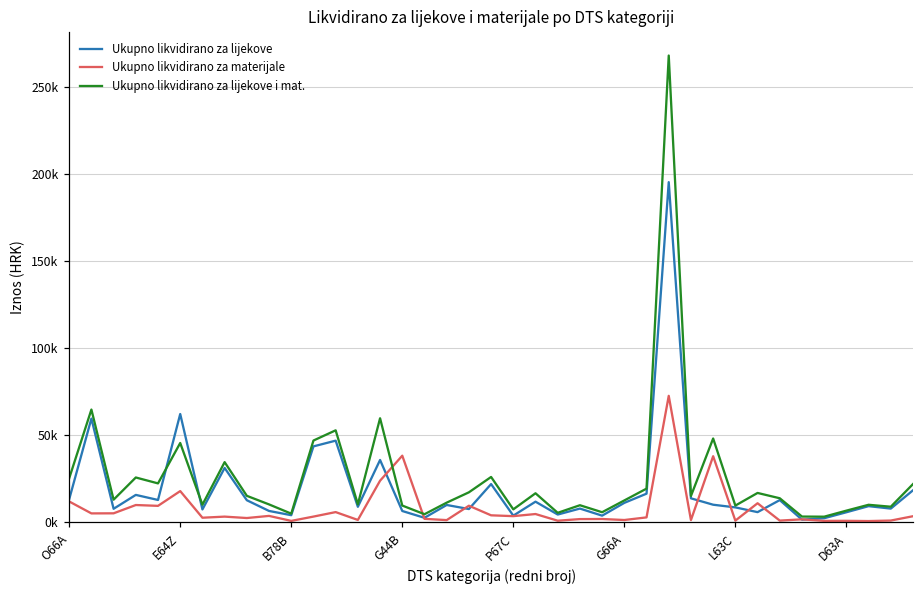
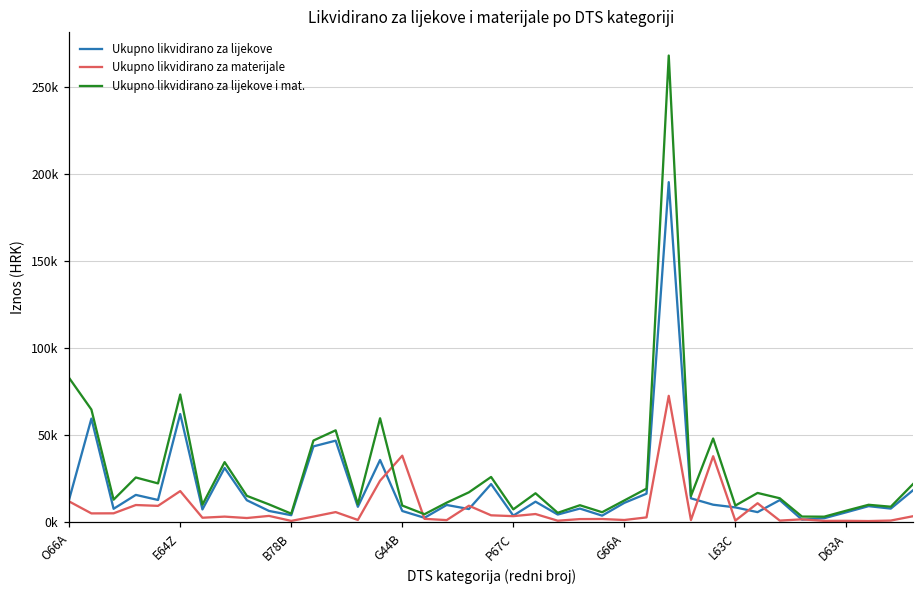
Ukupno likvidirano za lijekove i mat., O66A: 25000 -> 83000
Ukupno likvidirano za lijekove i mat., E64Z: 46000 -> 73000
